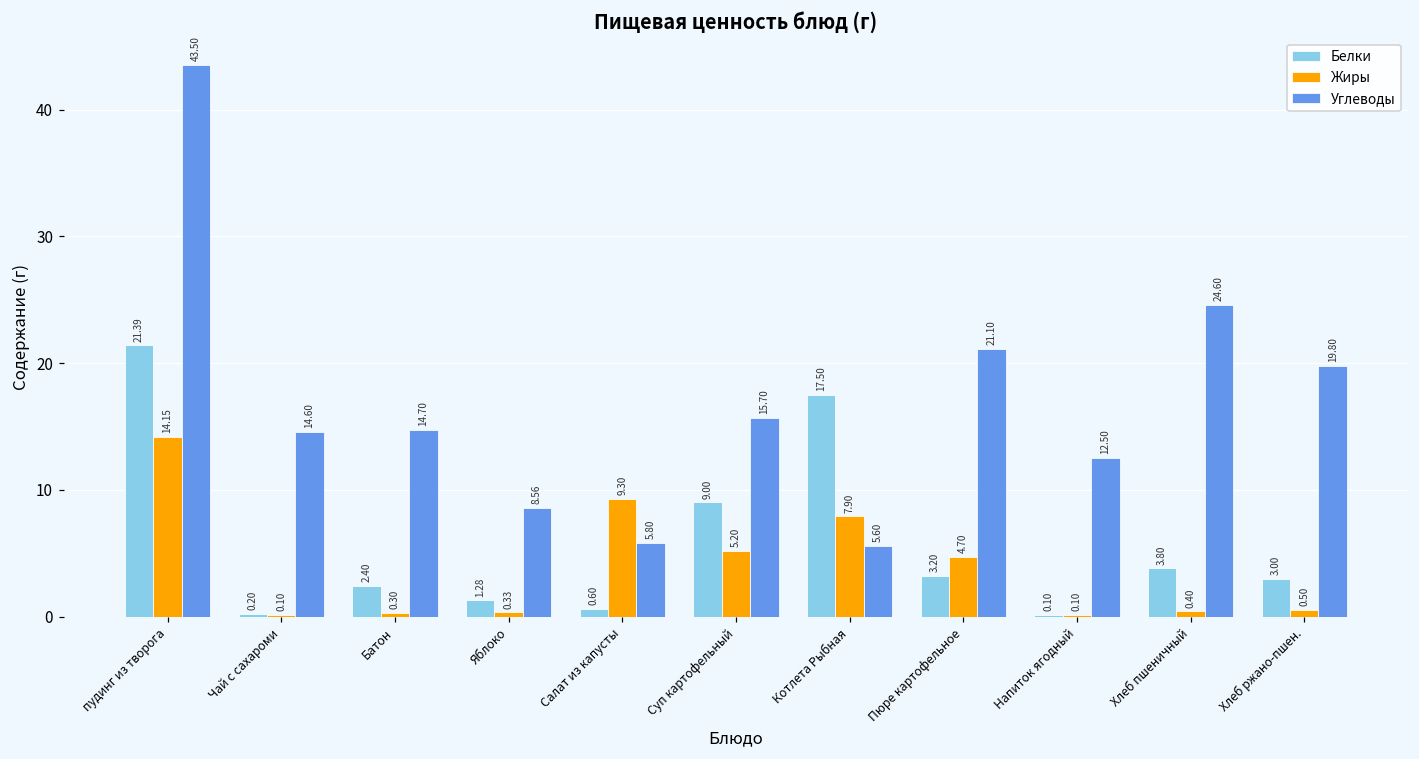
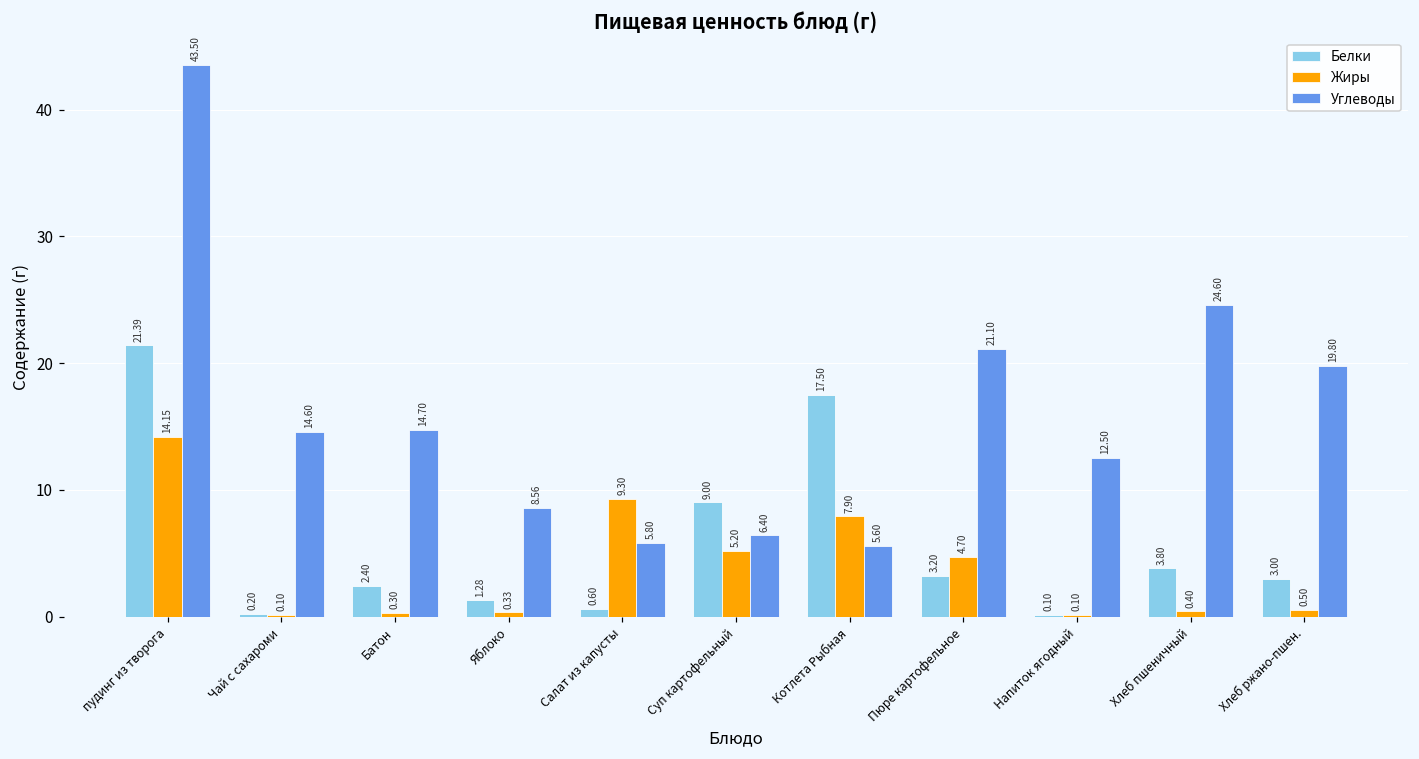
Углеводы, Суп картофельный: 15.70 -> 6.40
